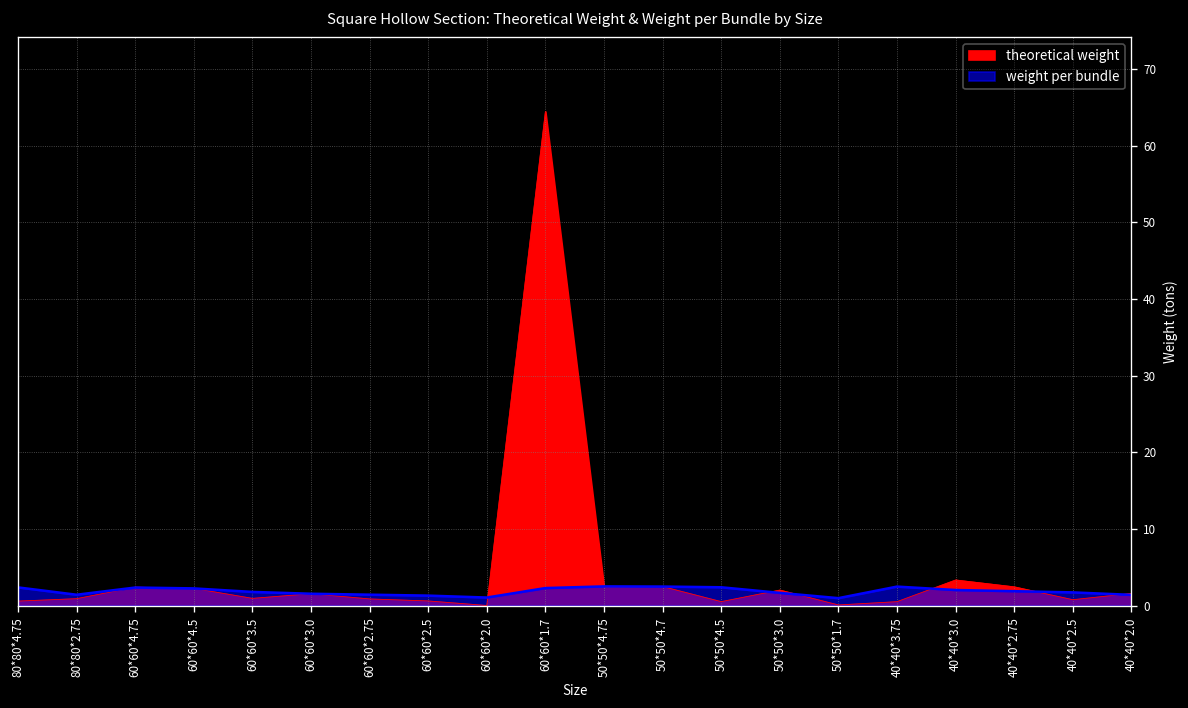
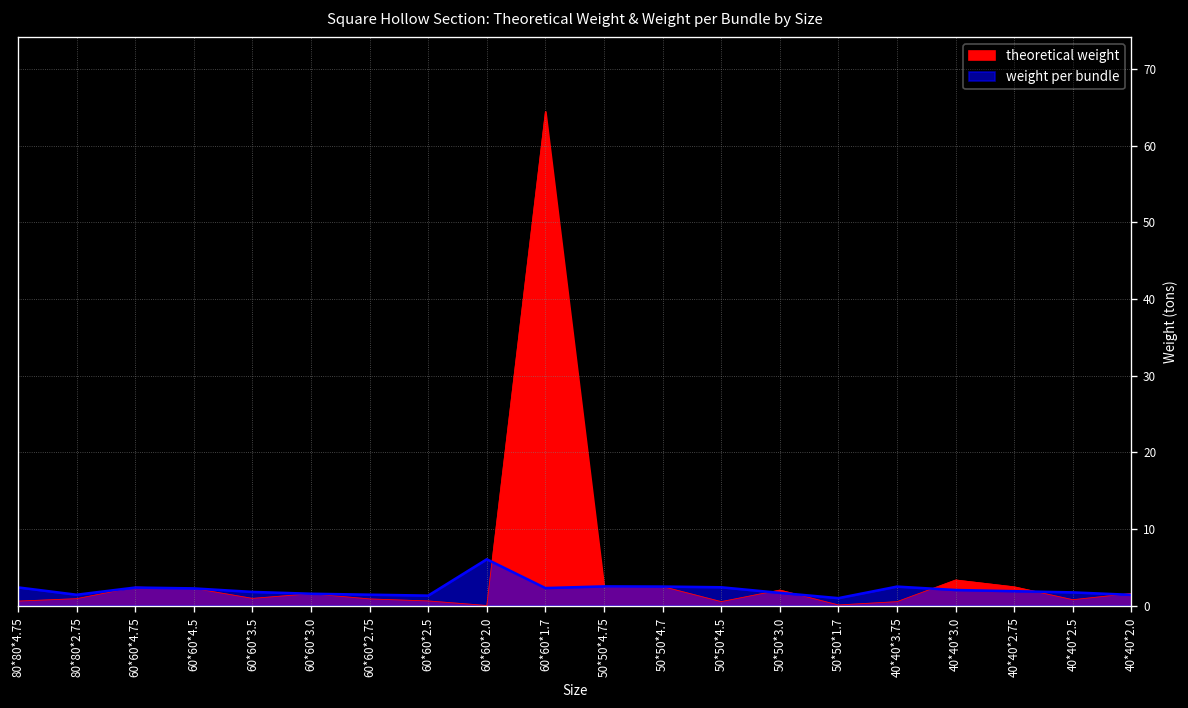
weight per bundle, 60*60*2.0: 1 -> 6
